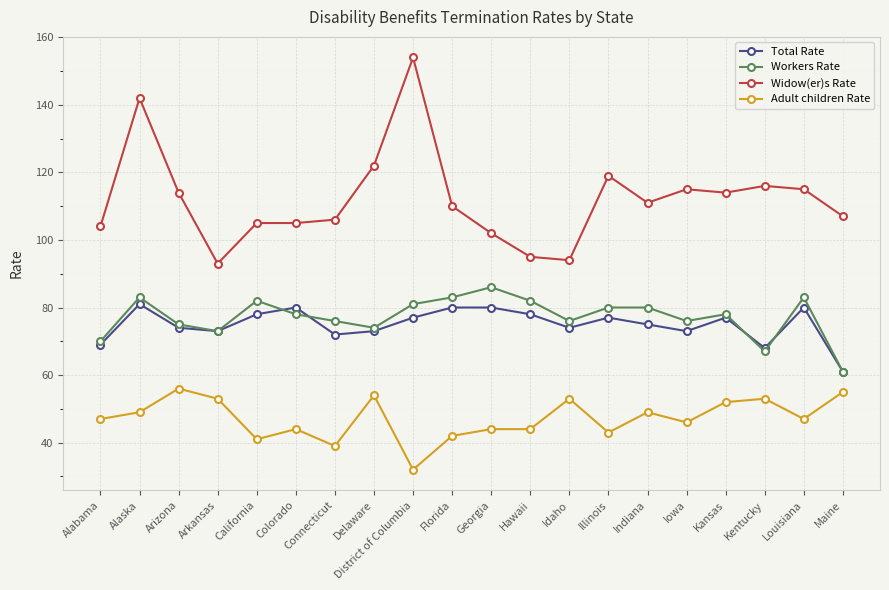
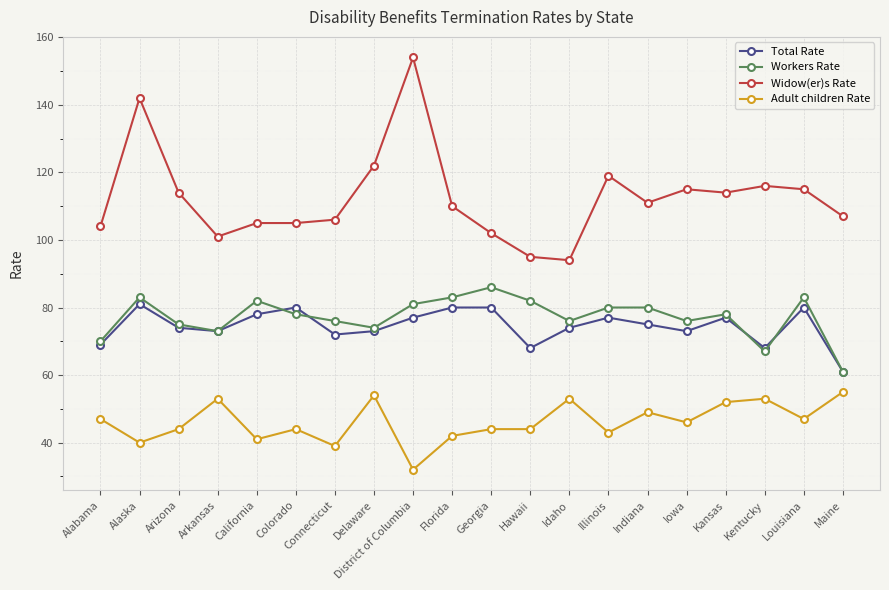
Adult children Rate, Alaska: 49 -> 40
Adult children Rate, Arizona: 56 -> 44
Widow(er)s Rate, Arkansas: 93 -> 101
Total Rate, Hawaii: 78 -> 68
